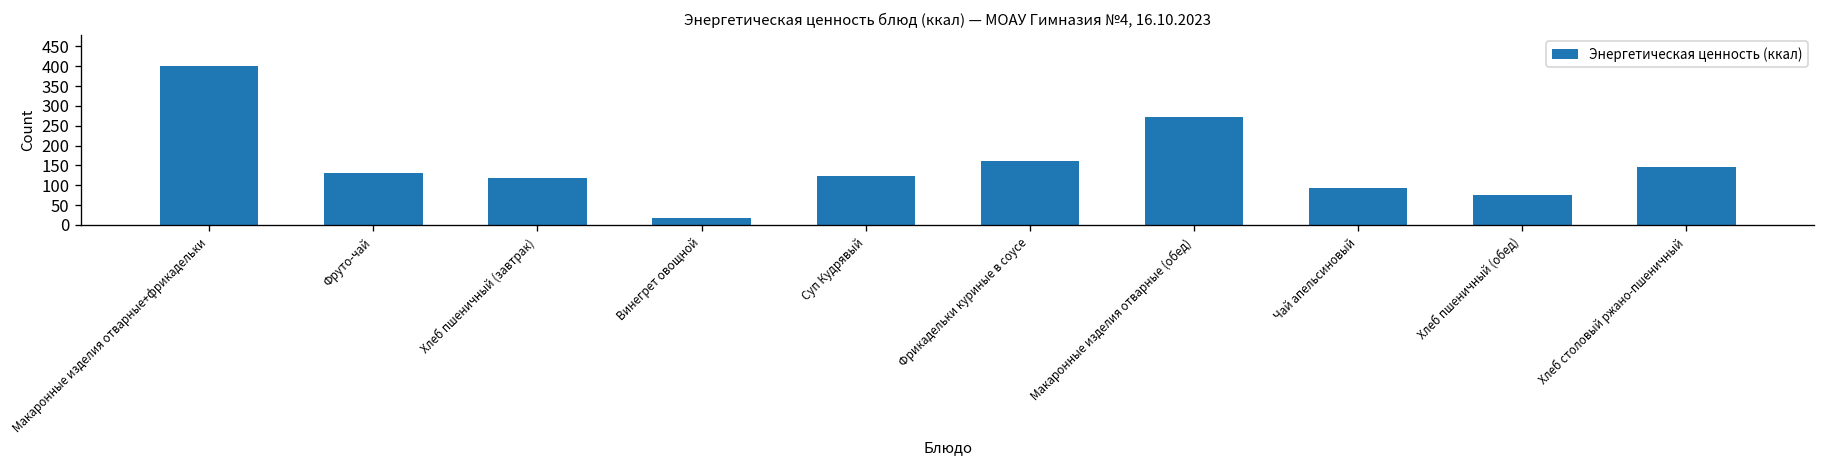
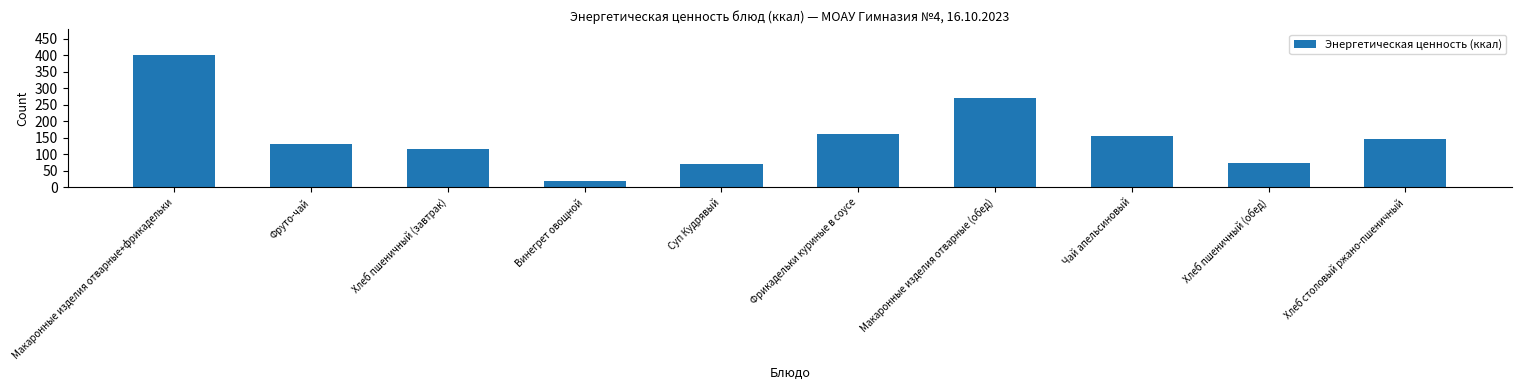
Суп Кудрявый: 120 -> 70
Чай апельсиновый: 90 -> 150
